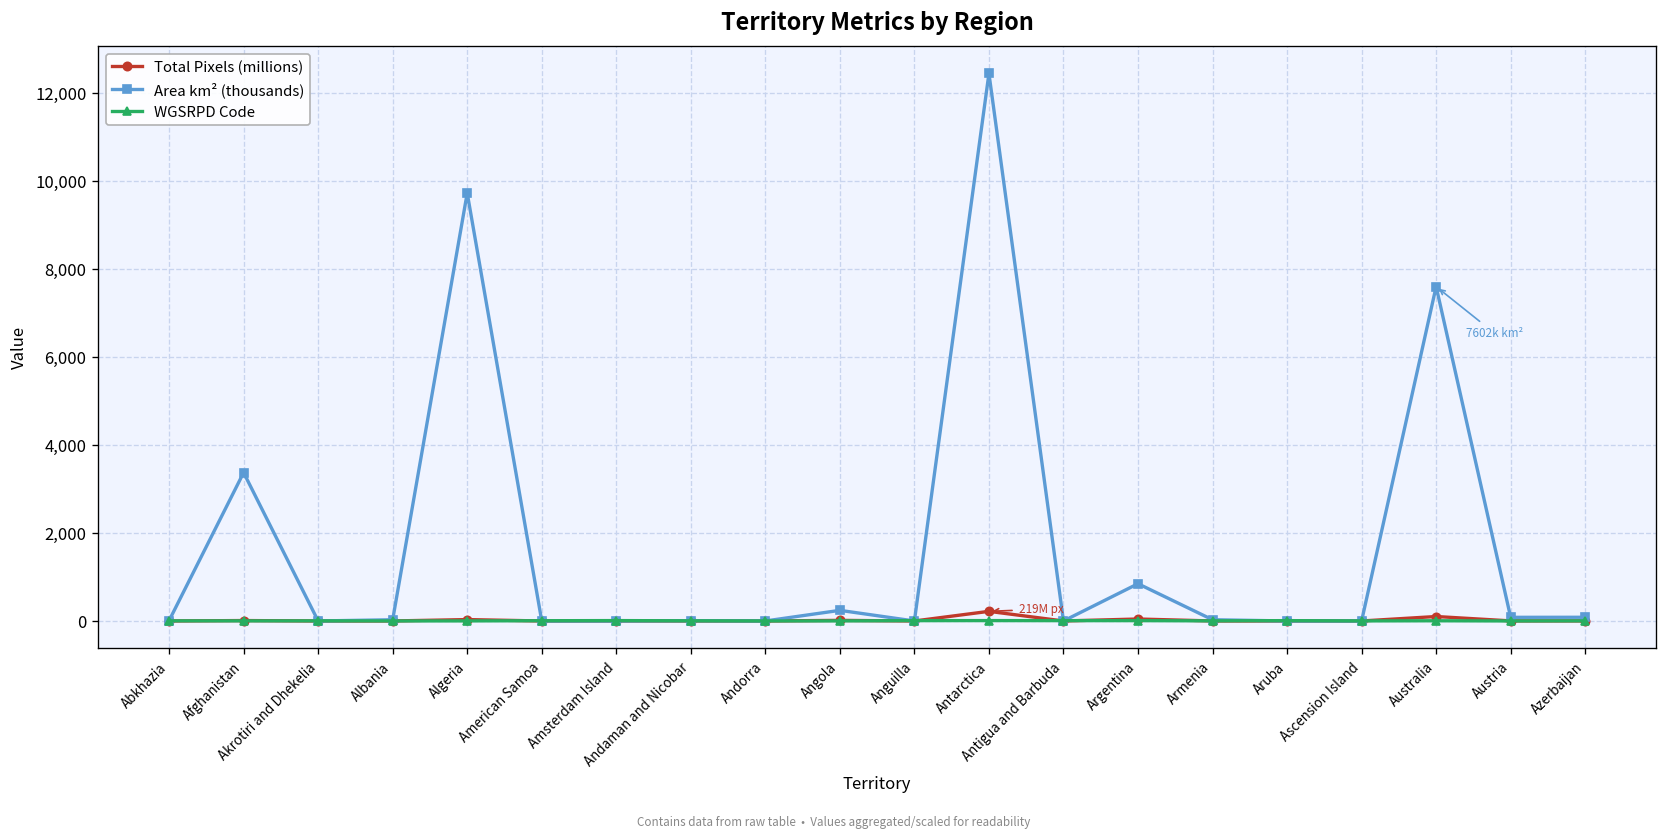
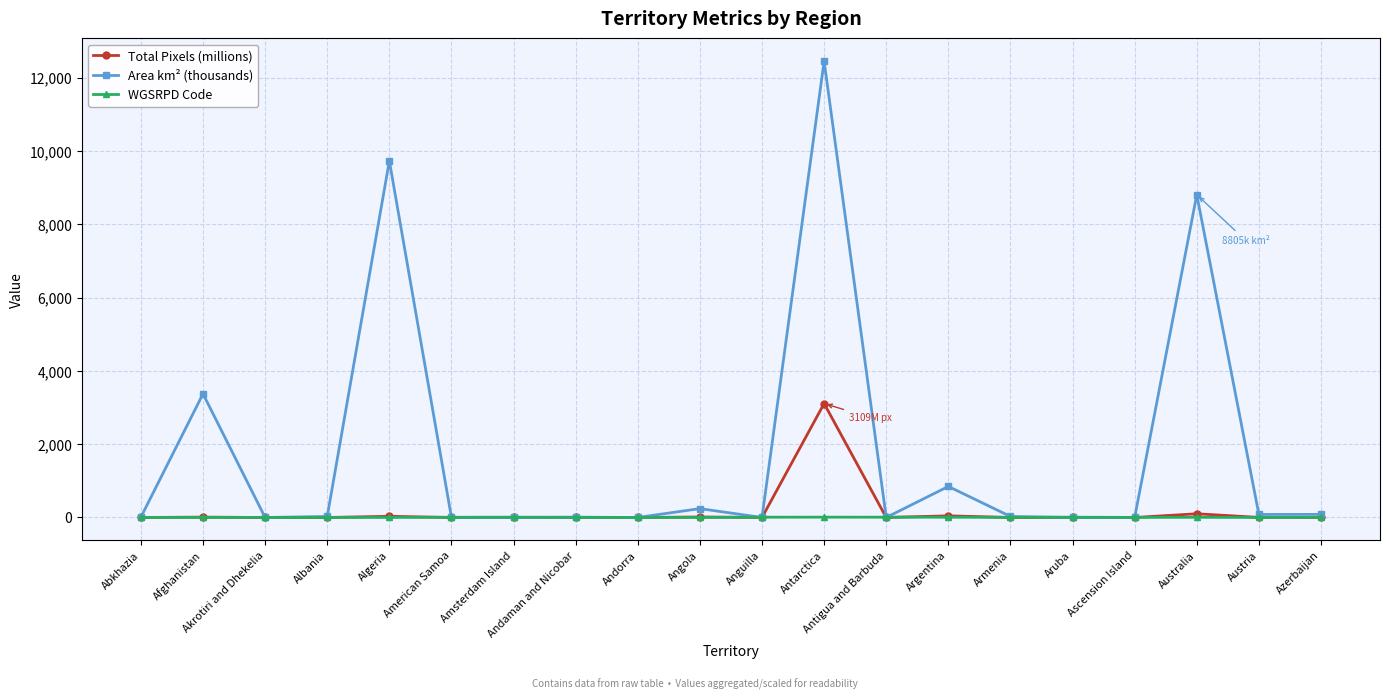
Total Pixels (millions), Antarctica: 219M -> 3109M
Area km² (thousands), Australia: 7602k -> 8805k
